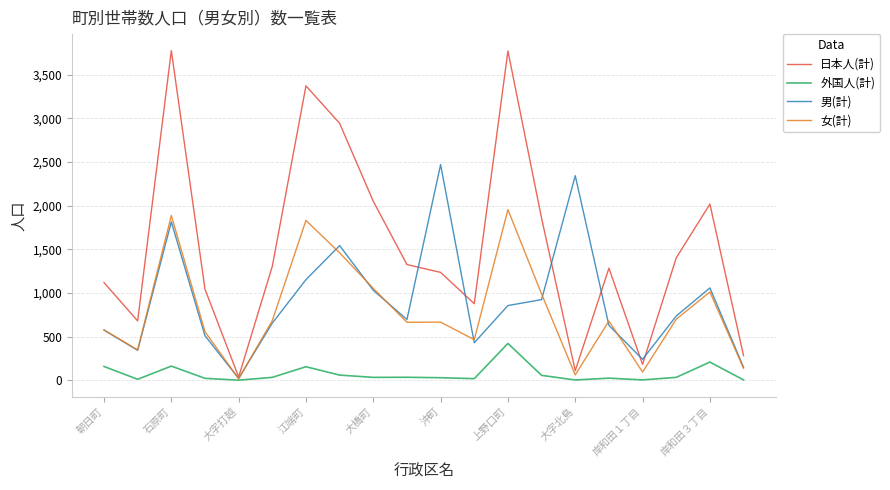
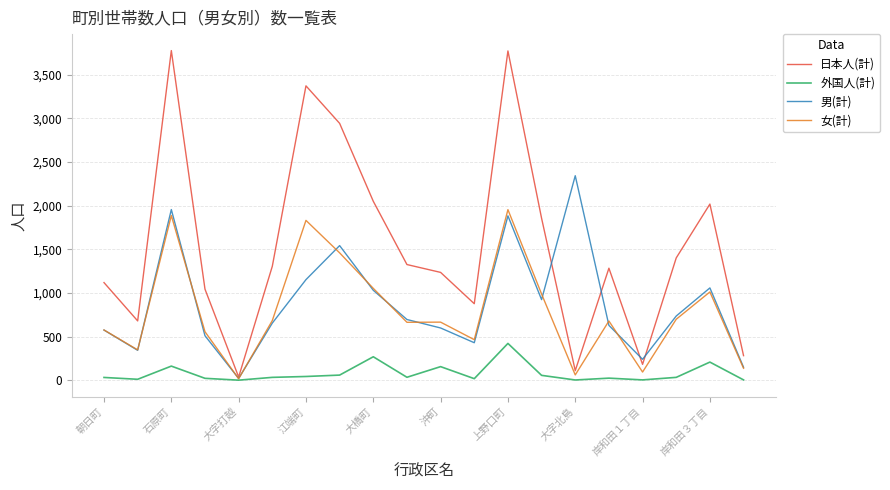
外国人(計), 朝日町: 200 -> 0
男(計), 石原町: 1,800 -> 2,000
外国人(計), 江端町: 200 -> 0
外国人(計), 大橋町: 0 -> 300
外国人(計), 沖町: 0 -> 200
男(計), 沖町: 2,500 -> 600
男(計), 上野口町: 900 -> 1,900
